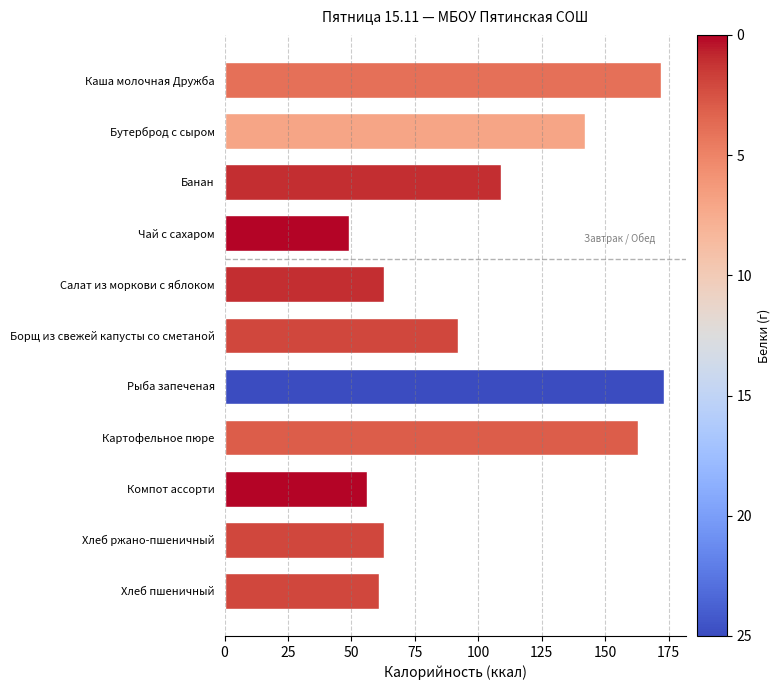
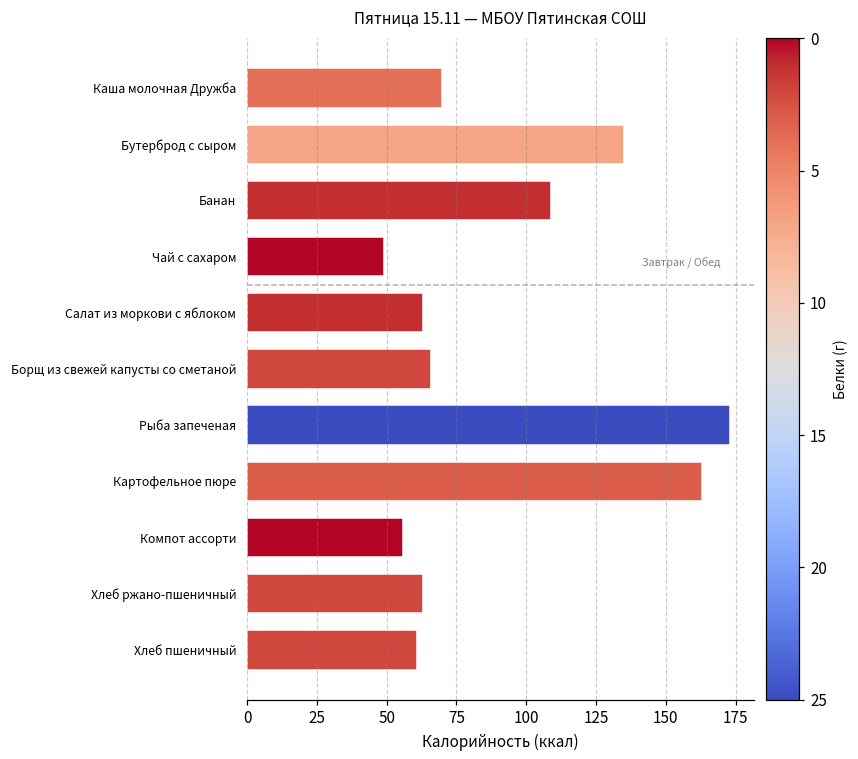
Каша молочная Дружба: 172 -> 70
Бутерброд с сыром: 142 -> 135
Борщ из свежей капусты со сметаной: 92 -> 66
